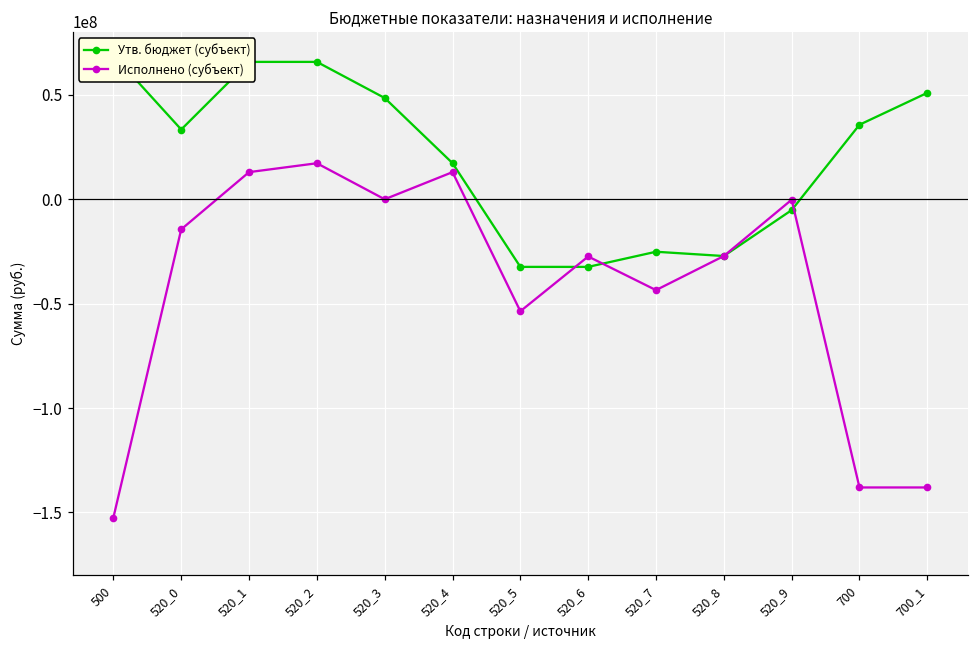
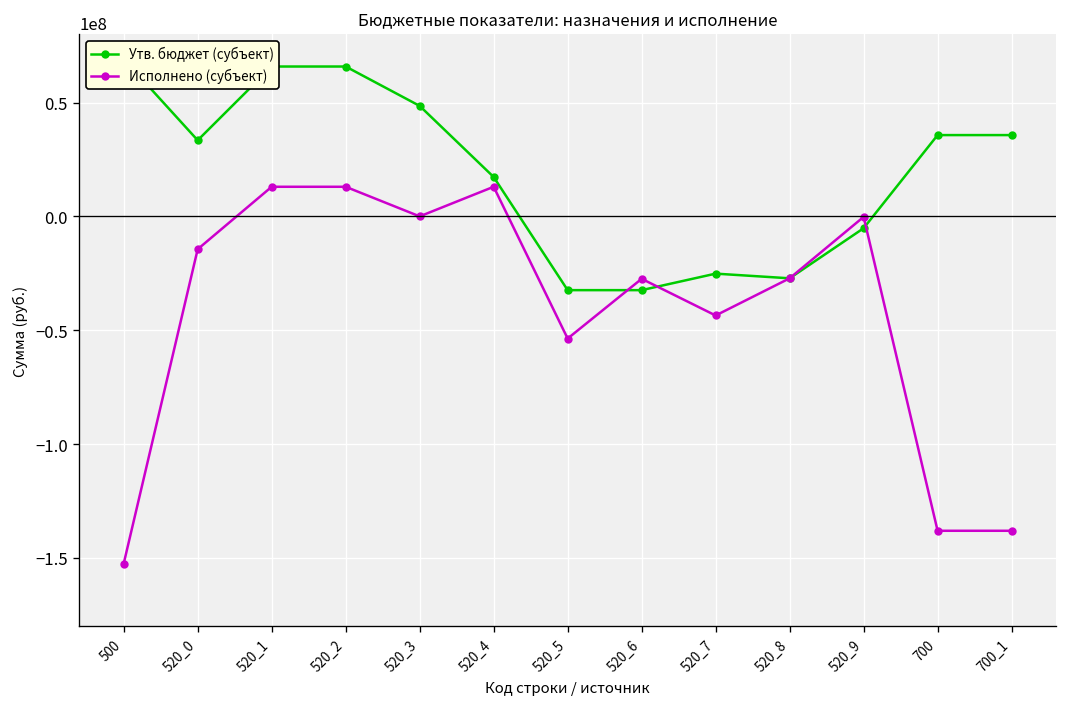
Исполнено (субъект), 520_2: 17000000 -> 13000000
Утв. бюджет (субъект), 700_1: 51000000 -> 36000000
